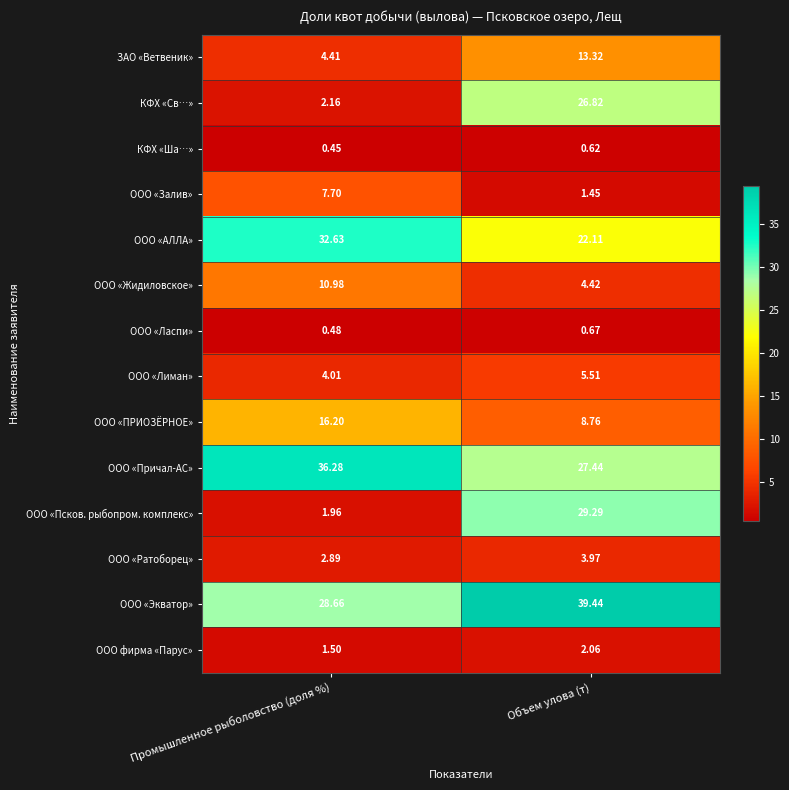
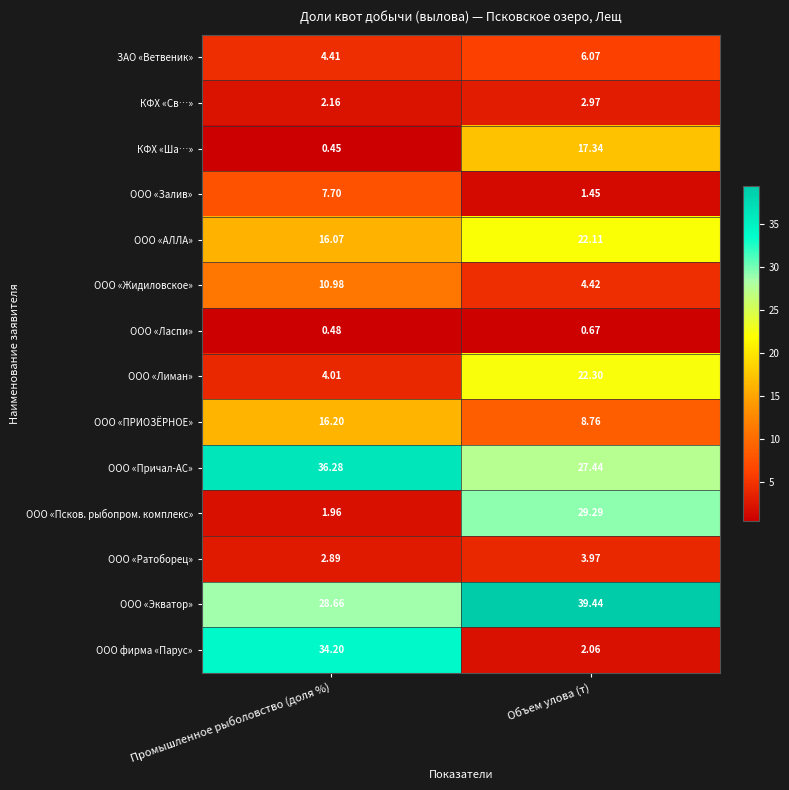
ЗАО «Ветвеник», Объем улова (т): 13.32 -> 6.07
КФХ «Св…», Объем улова (т): 26.82 -> 2.97
КФХ «Ша…», Объем улова (т): 0.62 -> 17.34
ООО «АЛЛА», Промышленное рыболовство (доля %): 32.63 -> 16.07
ООО «Лиман», Объем улова (т): 5.51 -> 22.30
ООО фирма «Парус», Промышленное рыболовство (доля %): 1.50 -> 34.20
